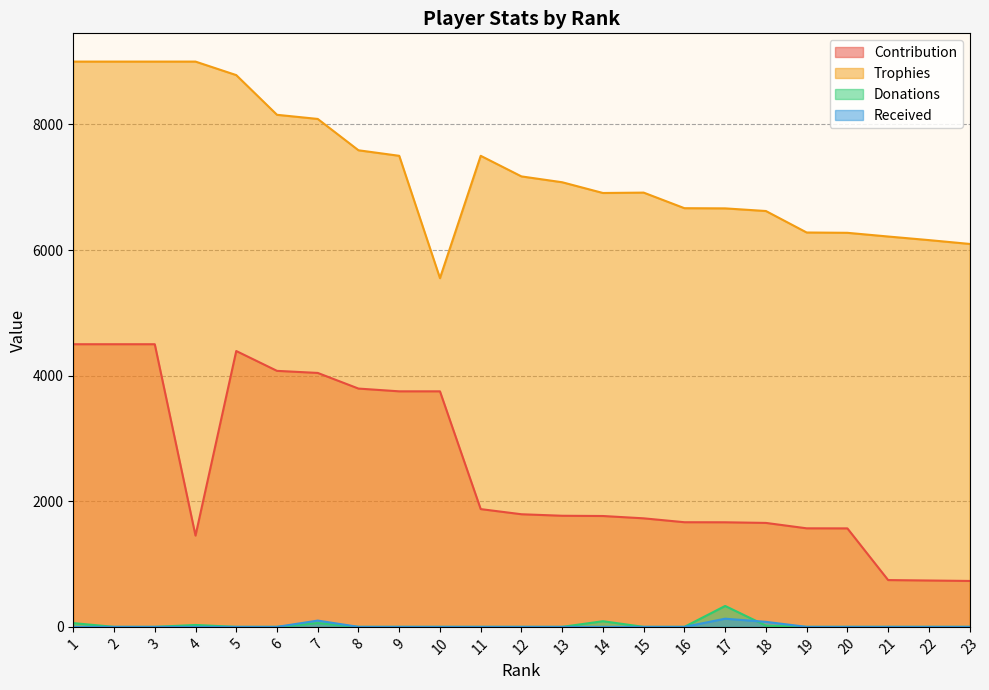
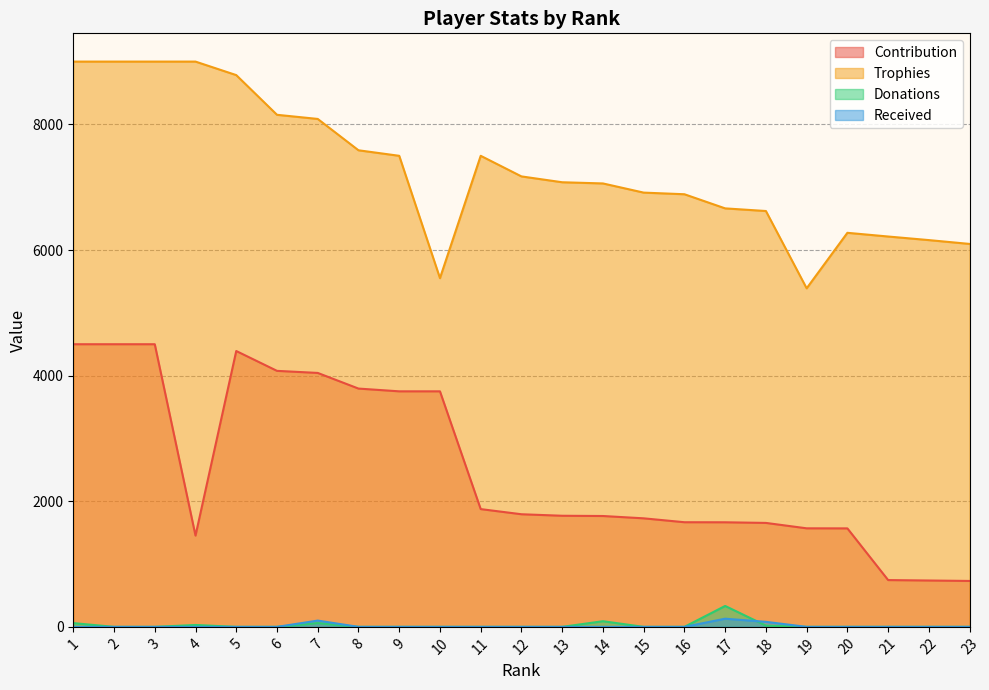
Trophies, 14: 6900 -> 7100
Trophies, 16: 6700 -> 6900
Trophies, 19: 6300 -> 5400
